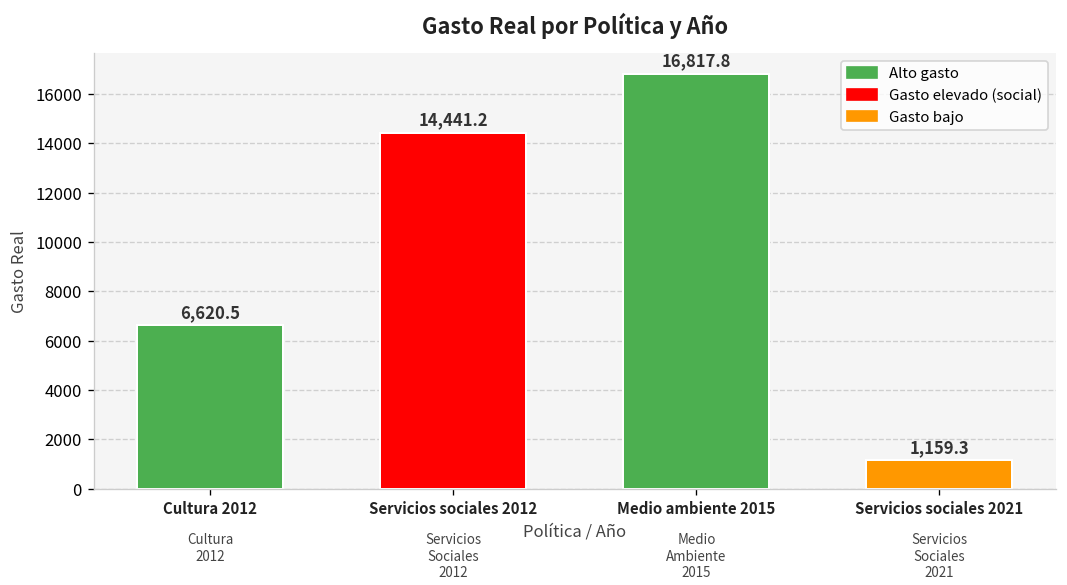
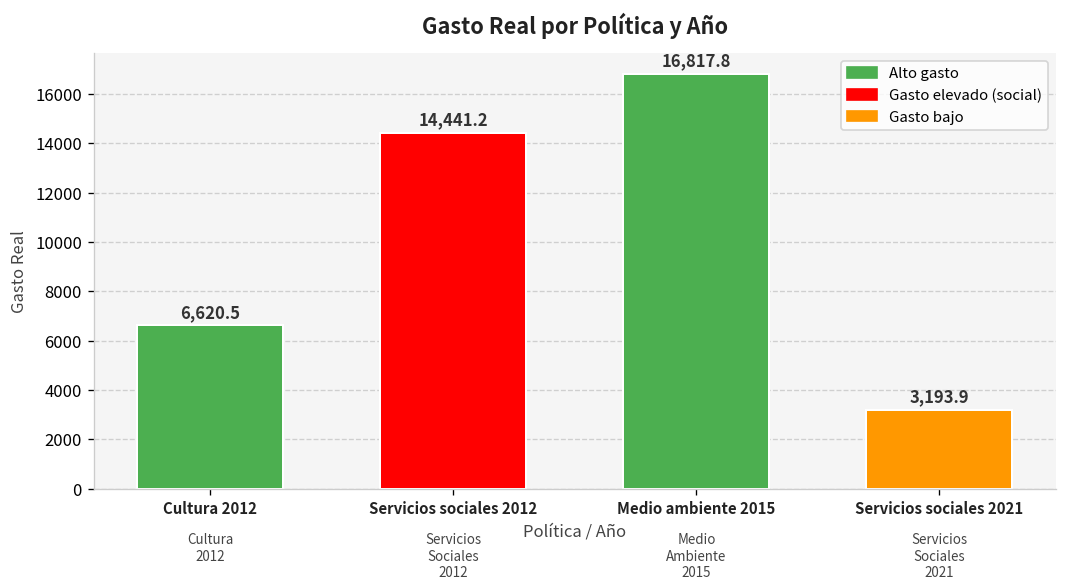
Servicios sociales 2021: 1,159.3 -> 3,193.9
